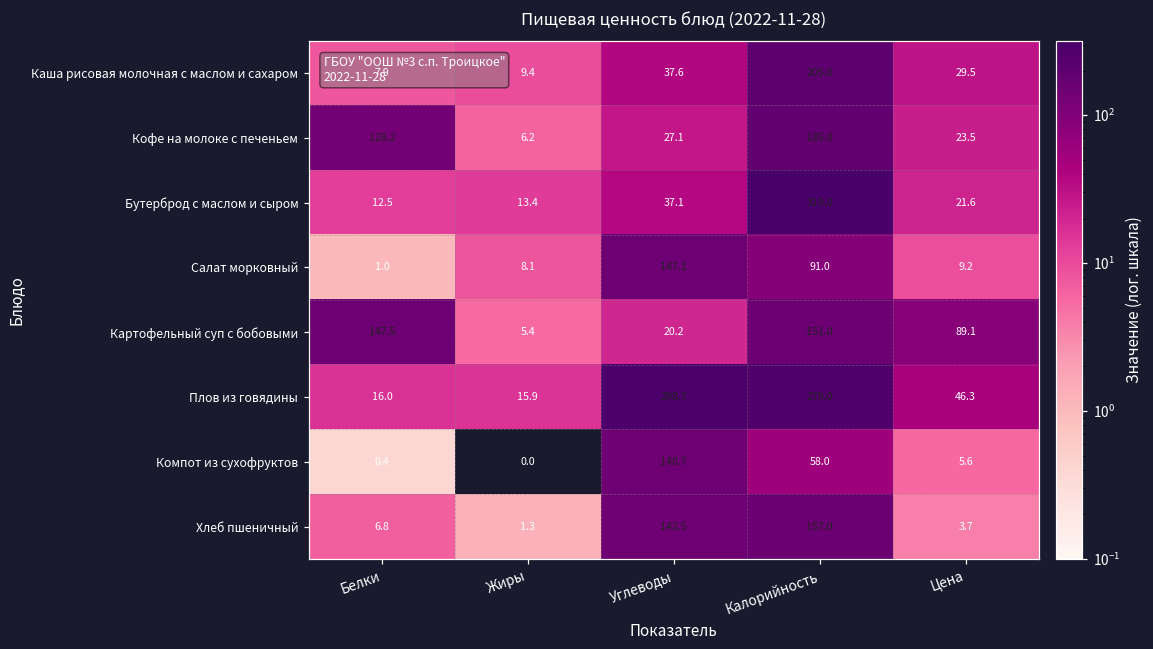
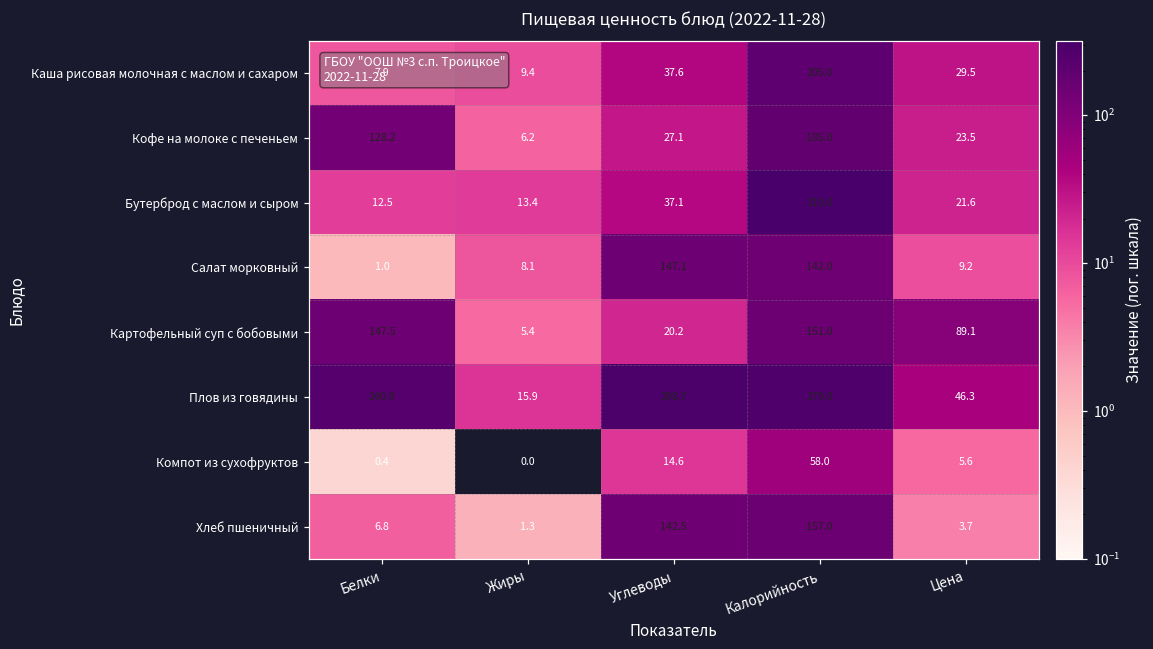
Салат морковный, Калорийность: 91.0 -> 142.0
Плов из говядины, Белки: 16.0 -> 240.9
Компот из сухофруктов, Углеводы: 140.7 -> 14.6
